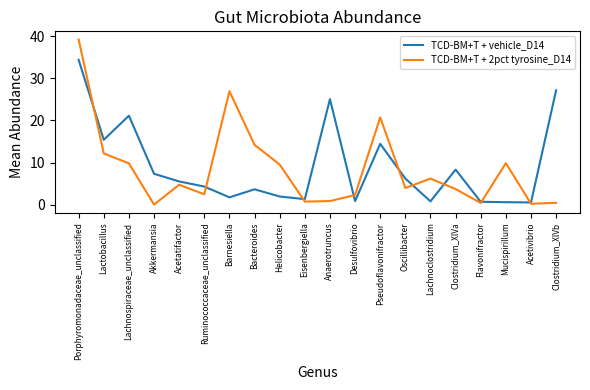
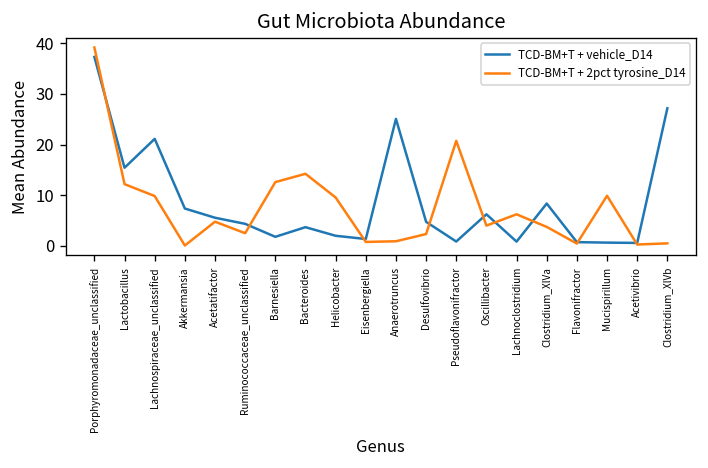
TCD-BM+T + vehicle_D14, Porphyromonadaceae_unclassified: 34 -> 37
TCD-BM+T + 2pct tyrosine_D14, Barnesiella: 27 -> 13
TCD-BM+T + vehicle_D14, Desulfovibrio: 1 -> 5
TCD-BM+T + vehicle_D14, Pseudoflavonifractor: 14 -> 1
